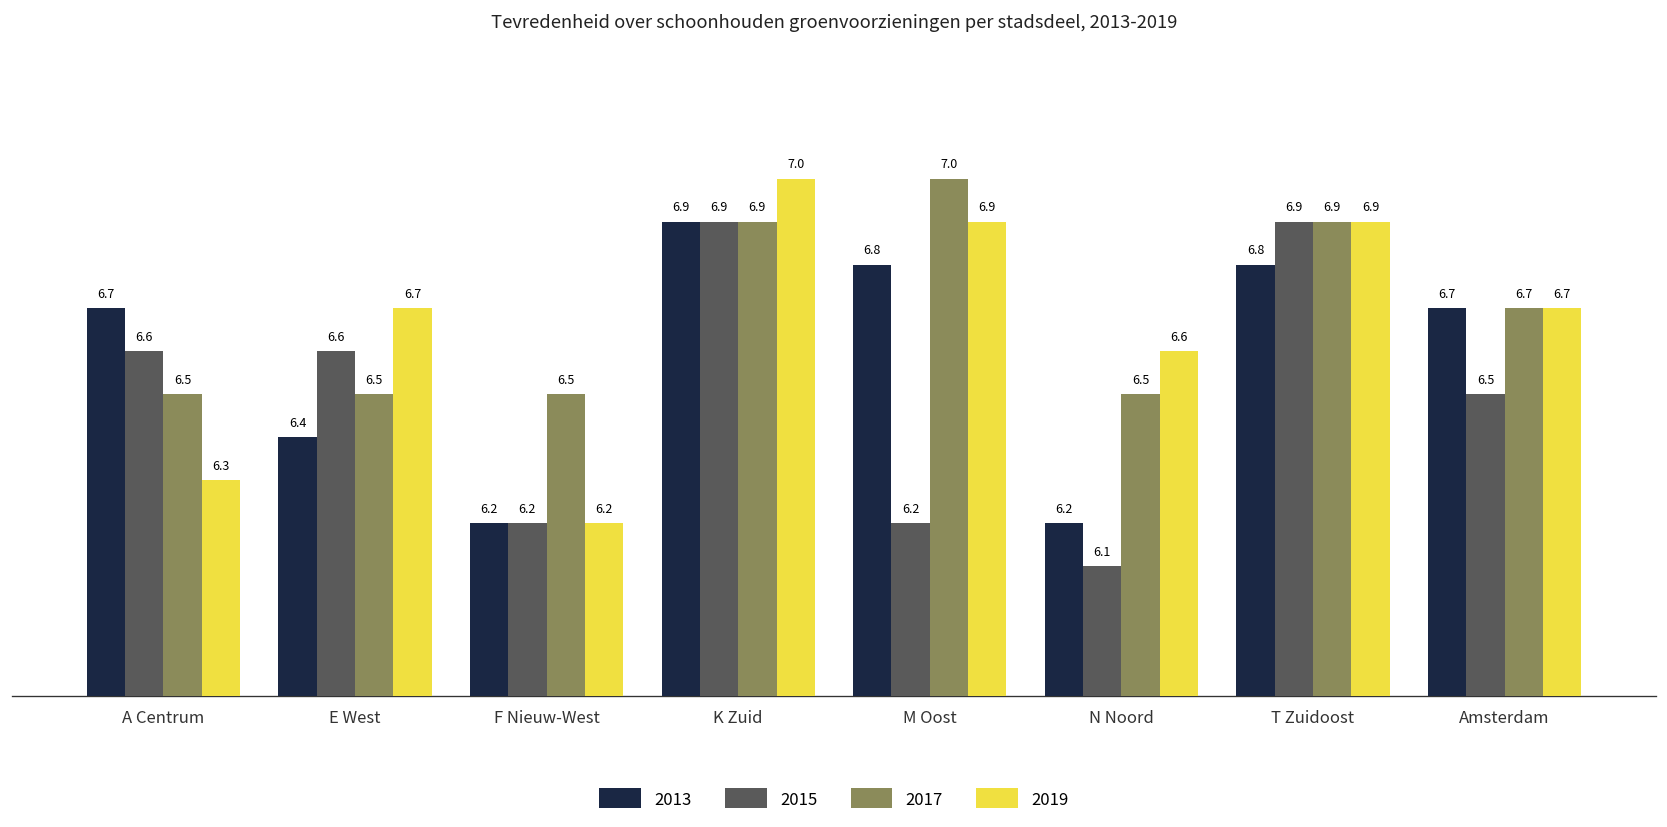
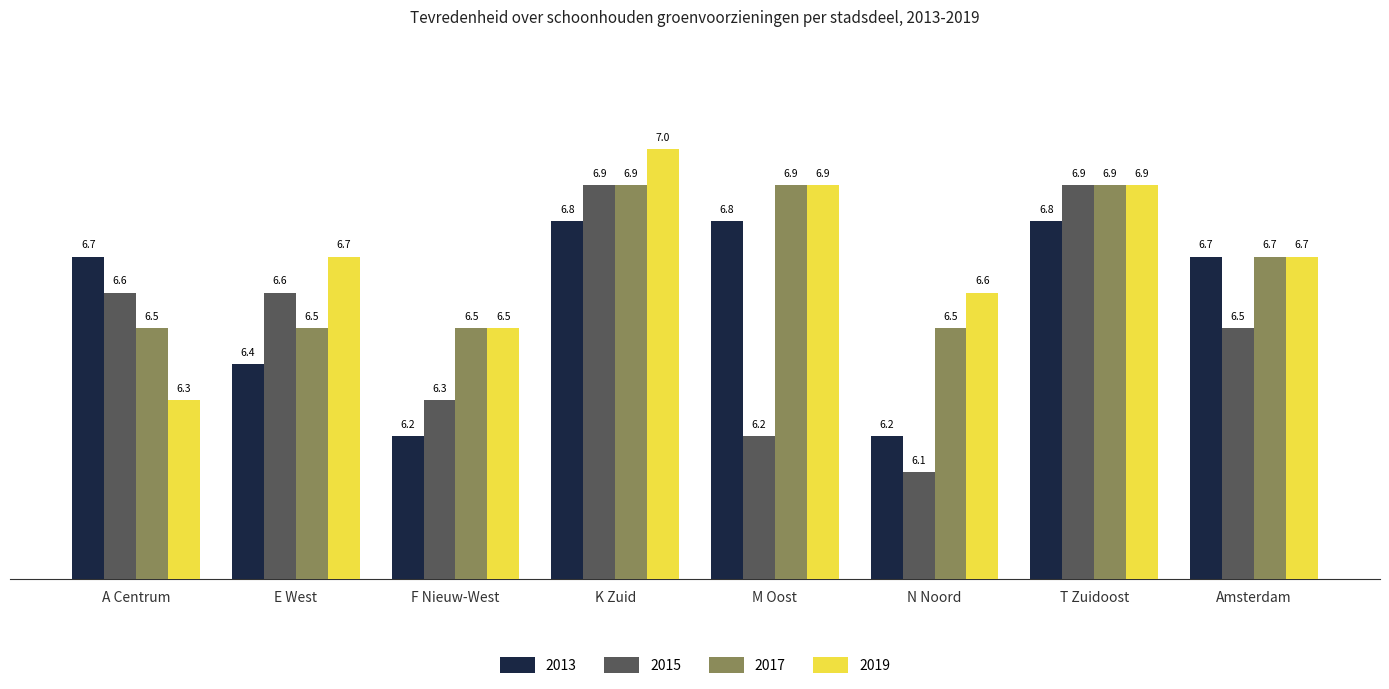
2015, F Nieuw-West: 6.2 -> 6.3
2019, F Nieuw-West: 6.2 -> 6.5
2013, K Zuid: 6.9 -> 6.8
2017, M Oost: 7.0 -> 6.9
